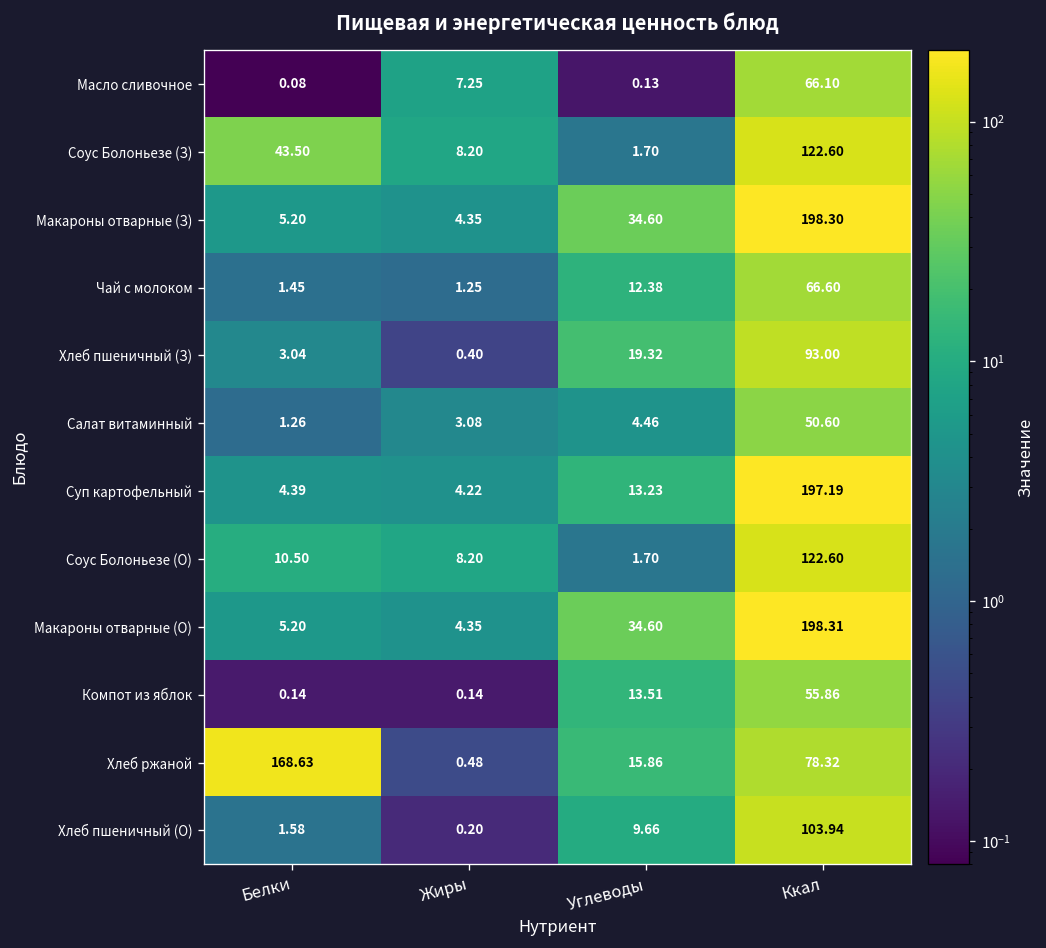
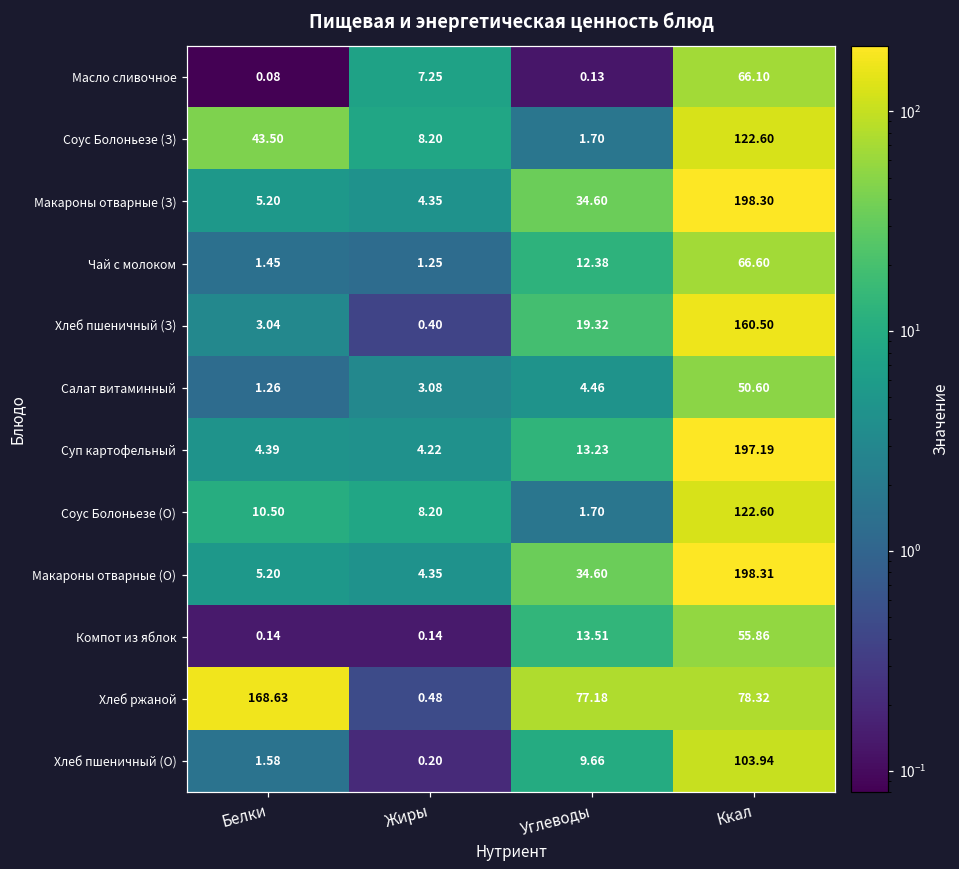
Хлеб пшеничный (З), Ккал: 93.00 -> 160.50
Хлеб ржаной, Углеводы: 15.86 -> 77.18
